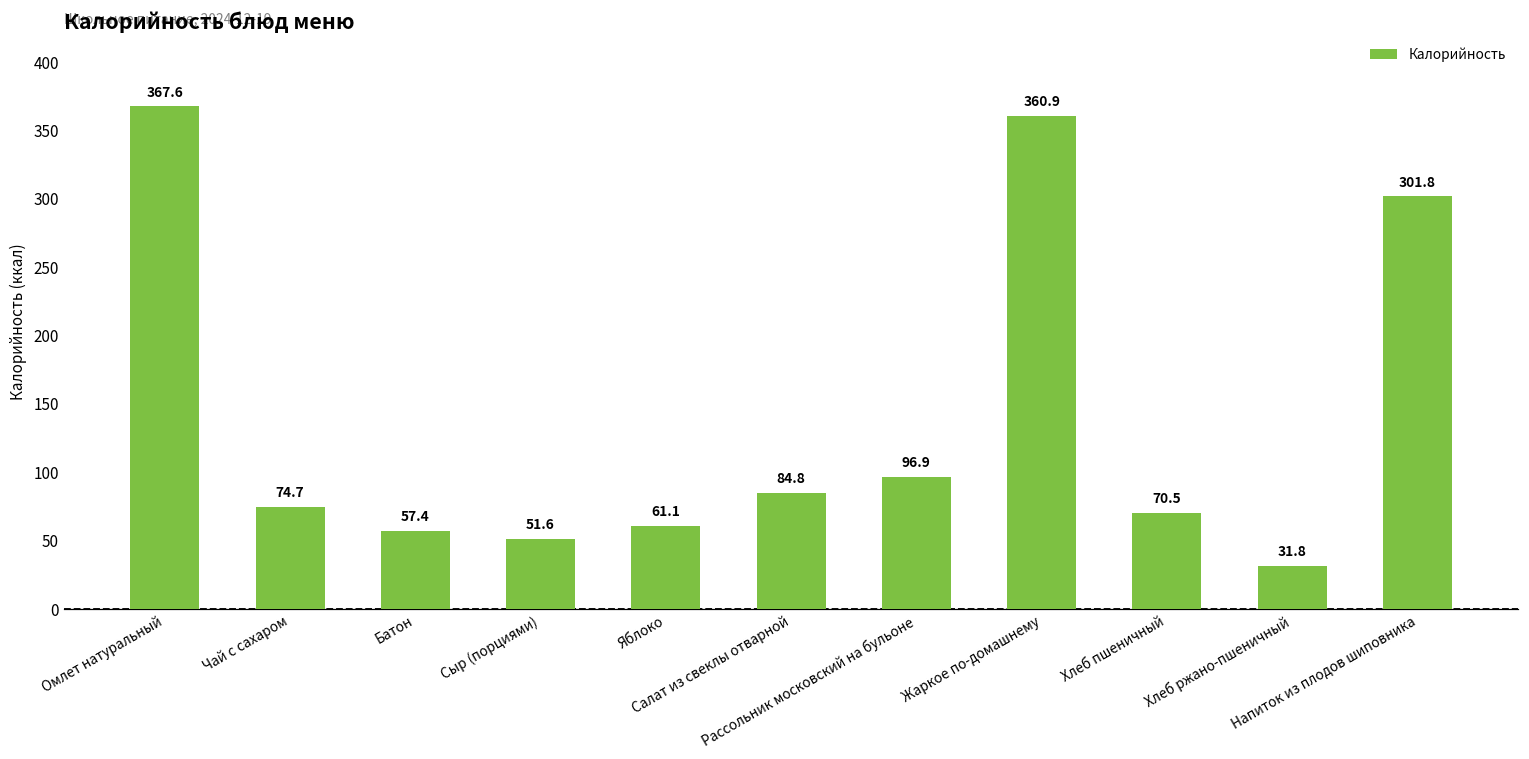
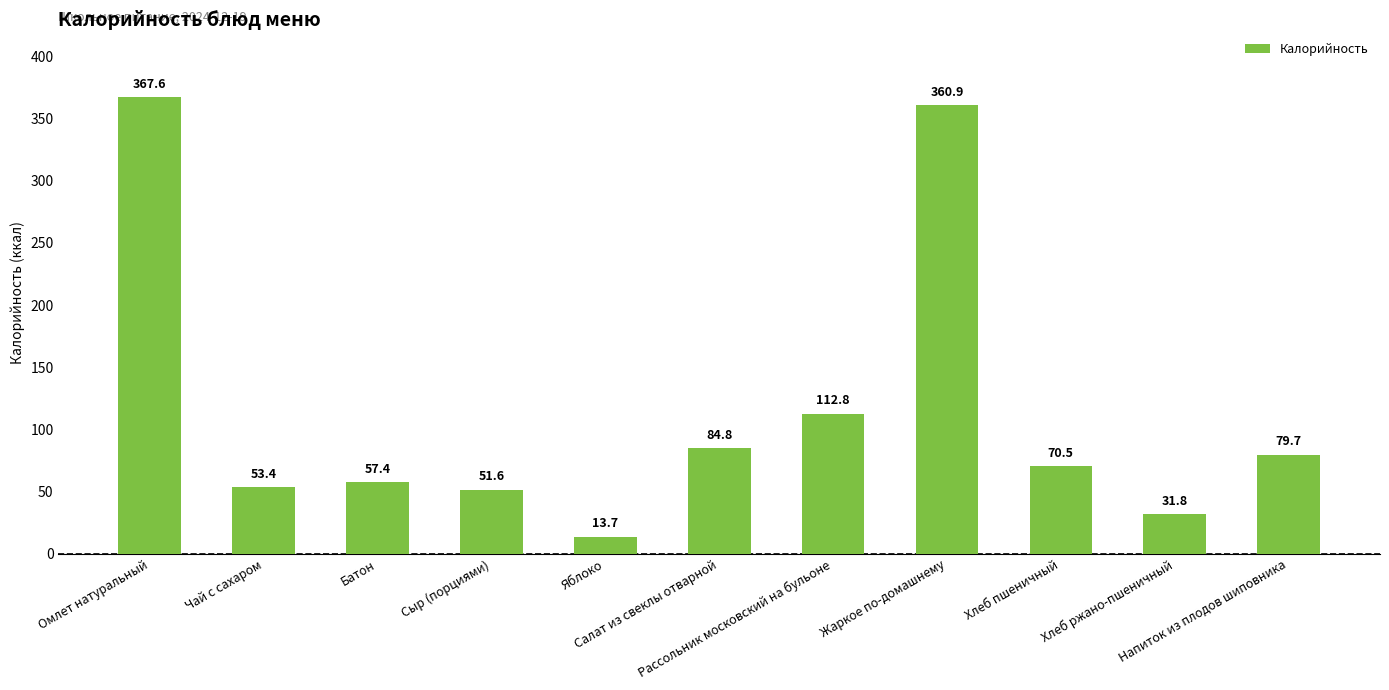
Чай с сахаром: 74.7 -> 53.4
Яблоко: 61.1 -> 13.7
Рассольник московский на бульоне: 96.9 -> 112.8
Напиток из плодов шиповника: 301.8 -> 79.7
